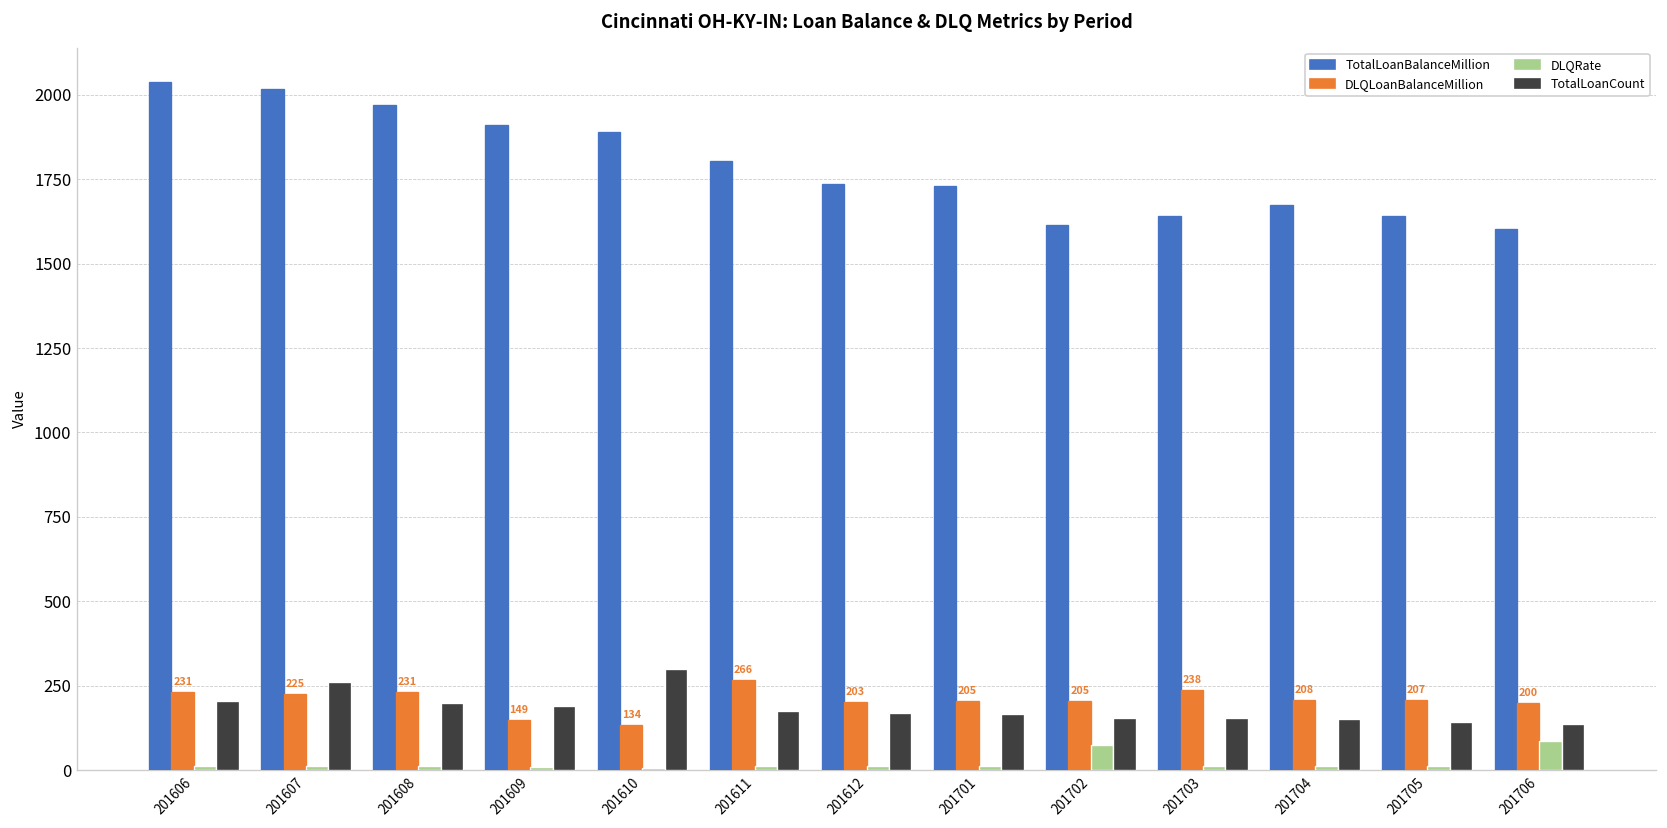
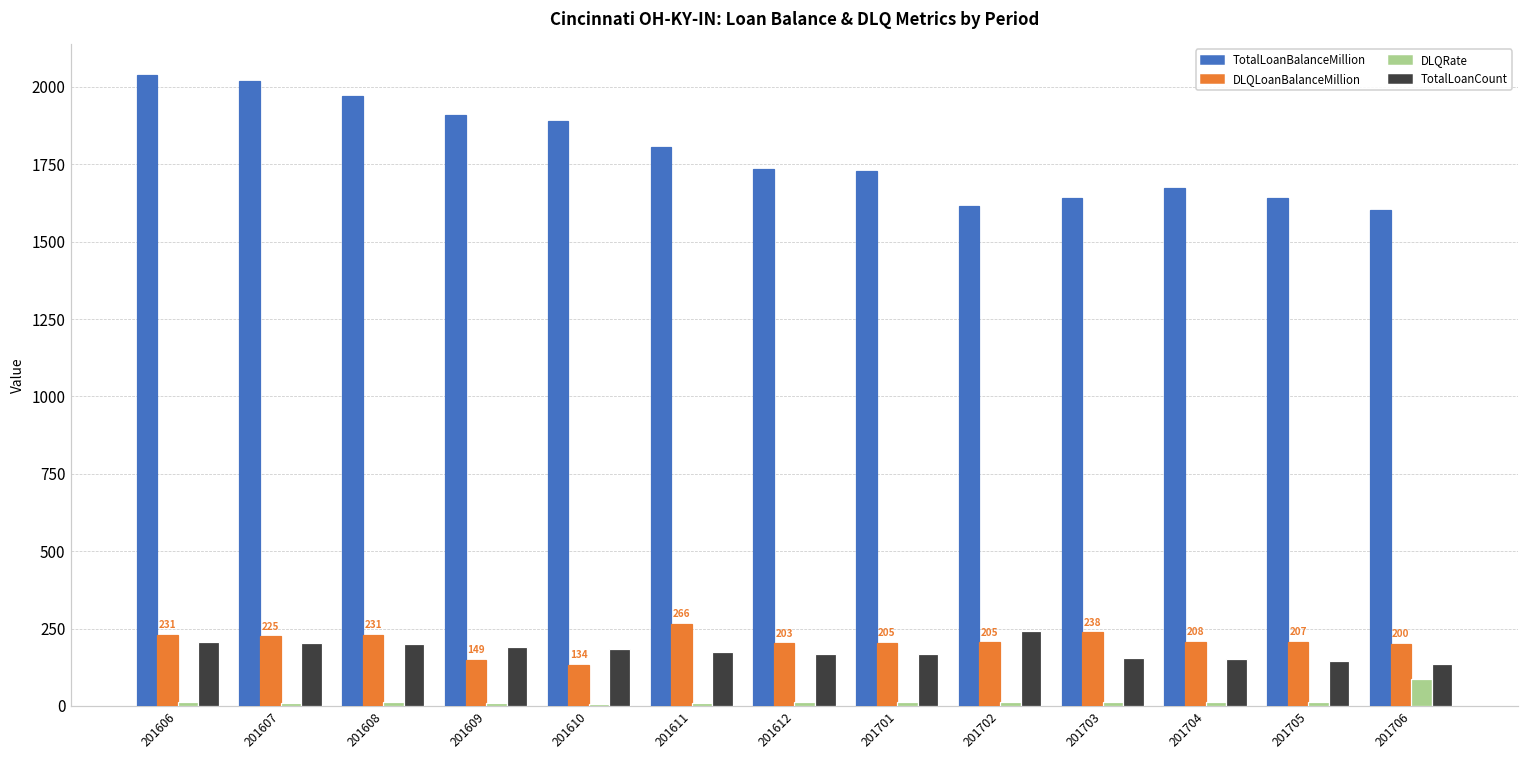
TotalLoanCount, 201607: 260 -> 200
TotalLoanCount, 201610: 300 -> 190
DLQRate, 201702: 70 -> 10
TotalLoanCount, 201702: 160 -> 240
